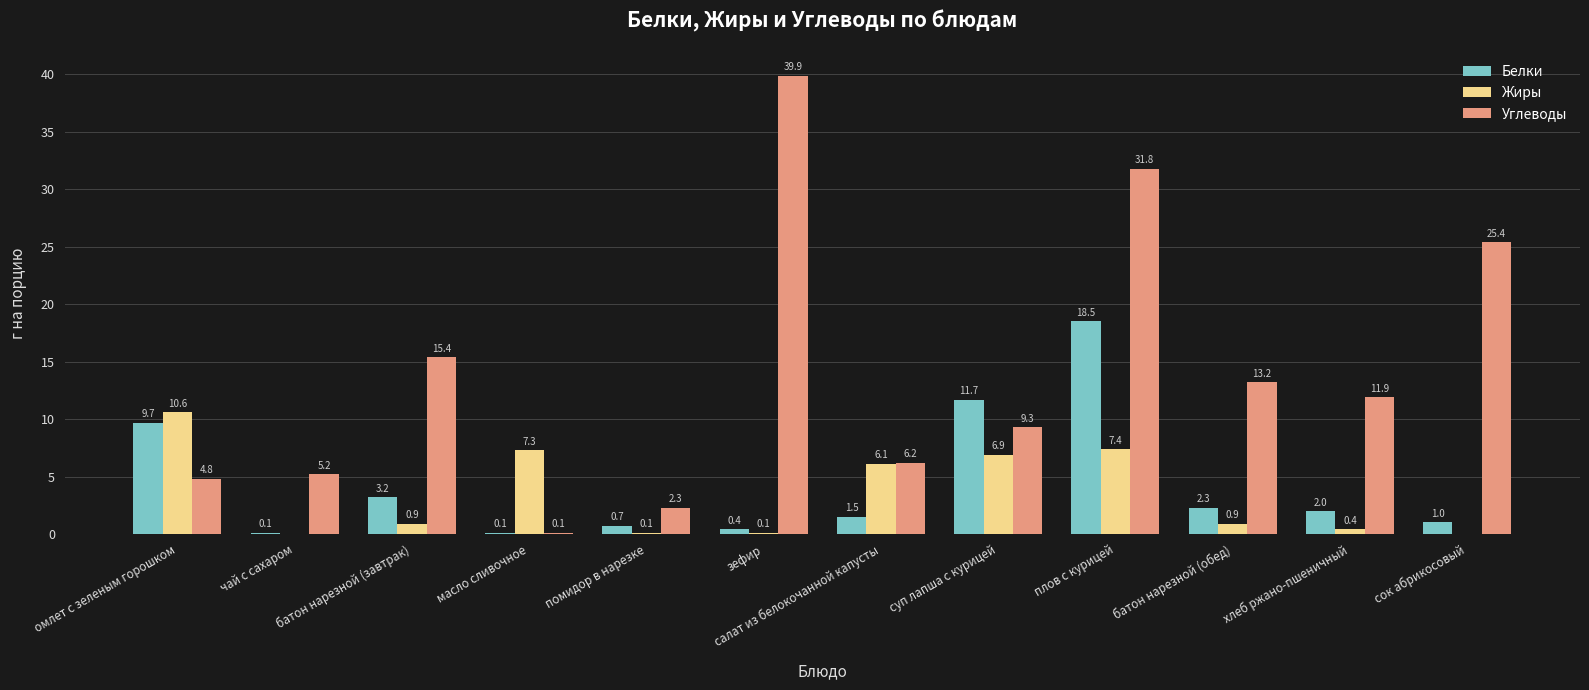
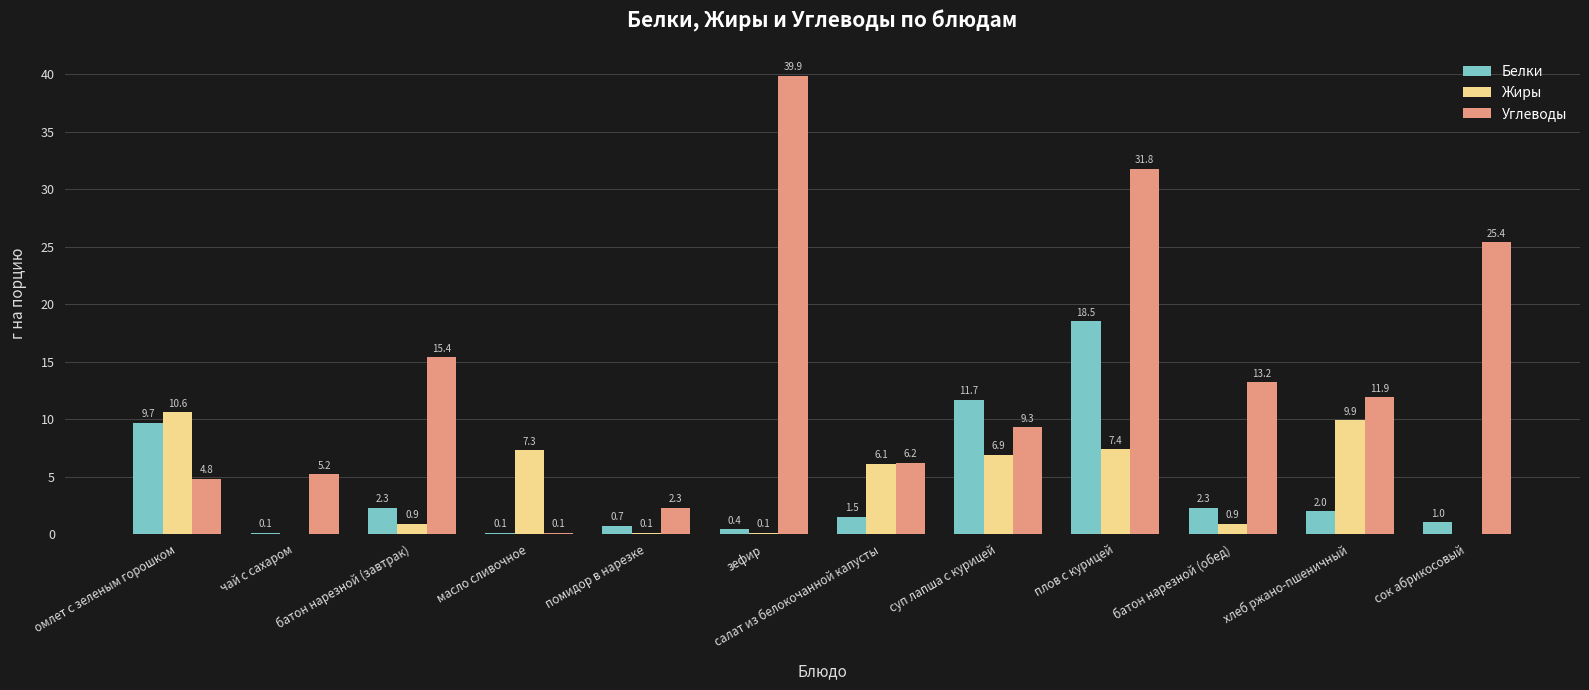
Белки, батон нарезной (завтрак): 3.2 -> 2.3
Жиры, хлеб ржано-пшеничный: 0.4 -> 9.9
